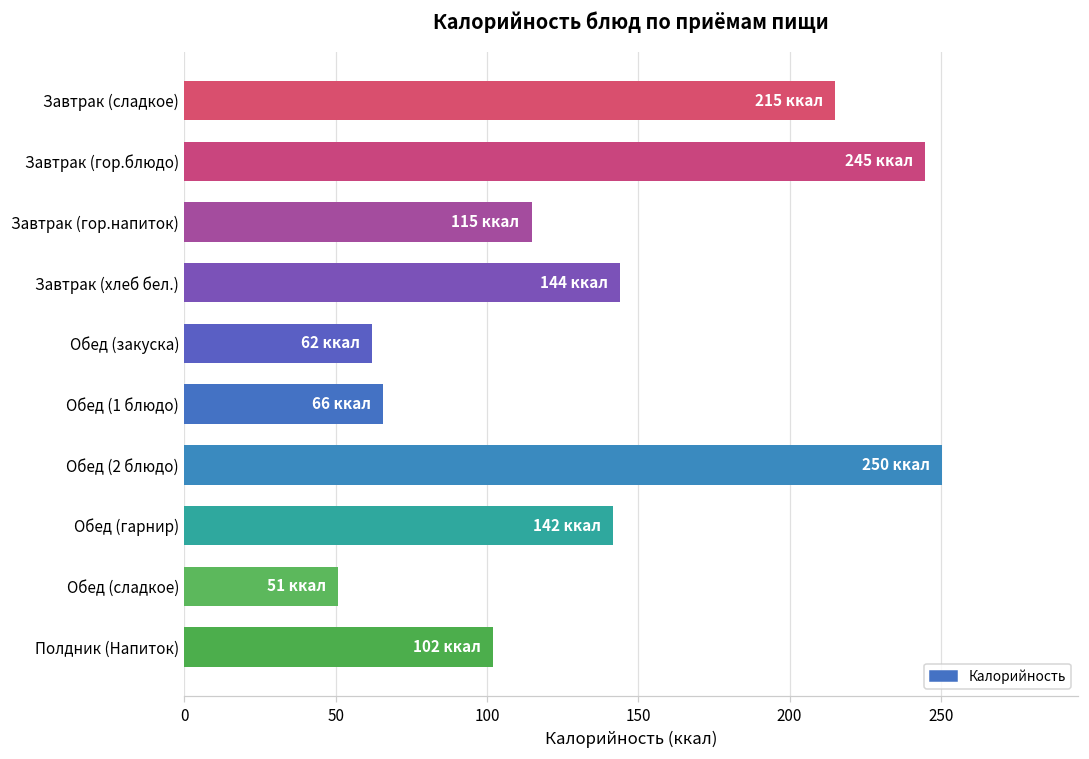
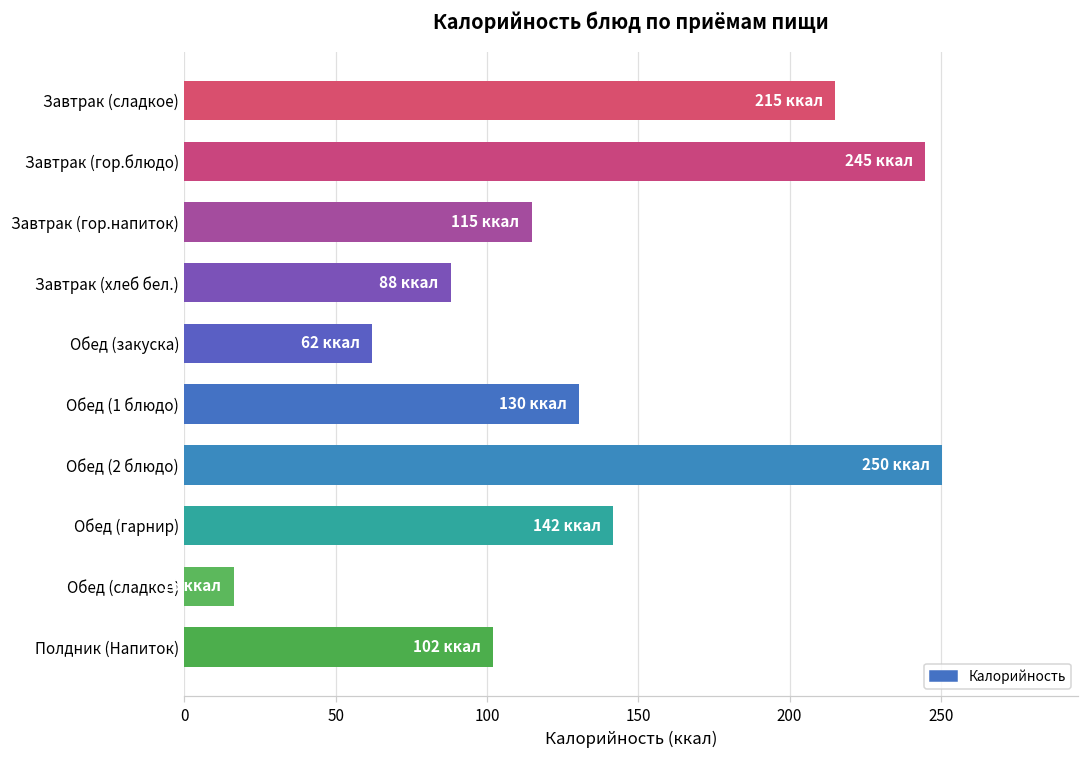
Завтрак (хлеб бел.): 144 -> 88
Обед (1 блюдо): 66 -> 130
Обед (сладкое): 51 -> 16
